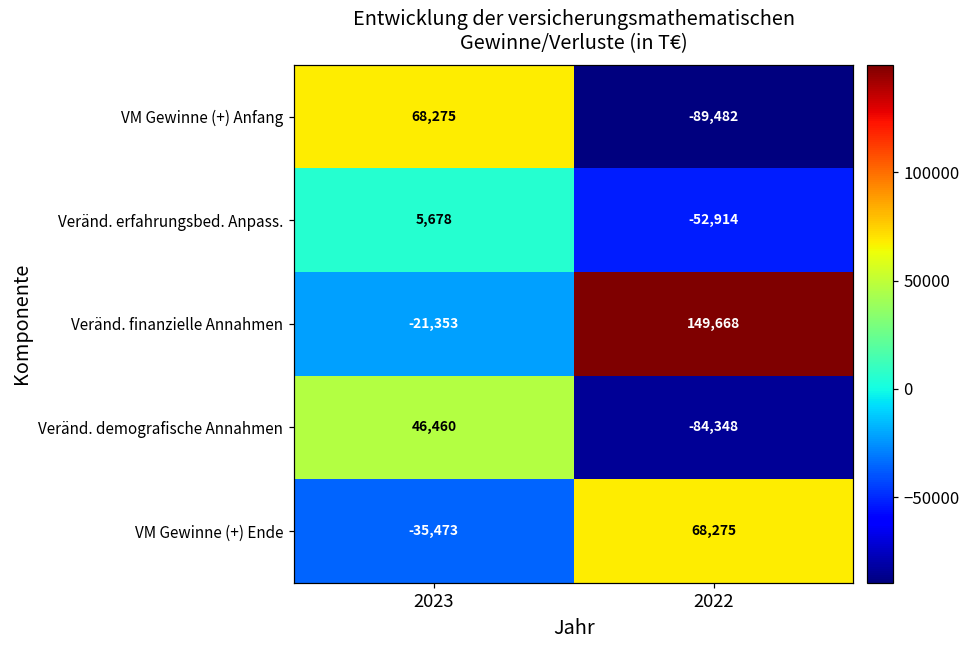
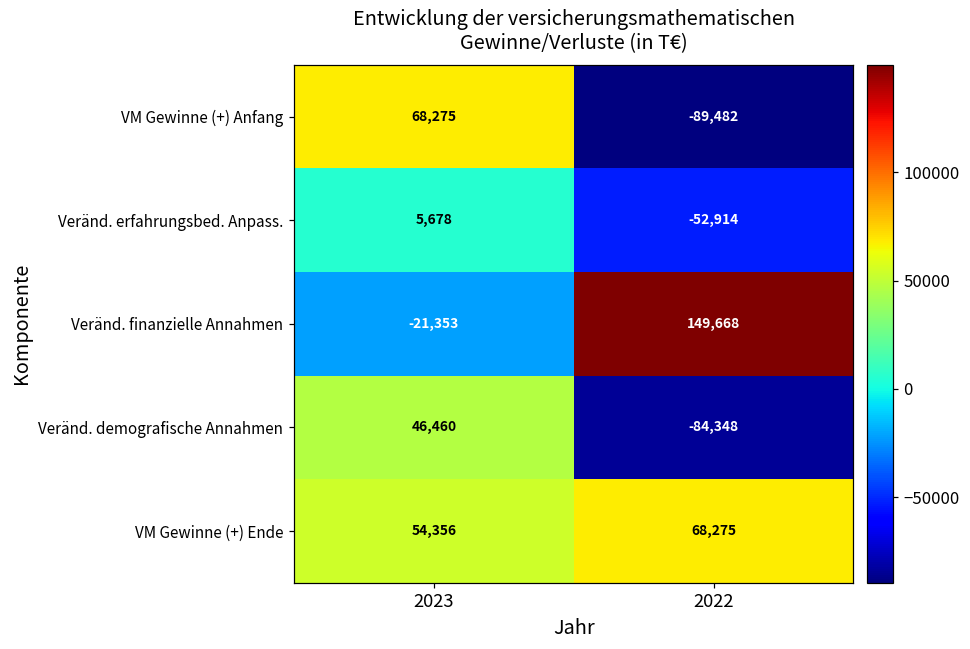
VM Gewinne (+) Ende, 2023: -35,473 -> 54,356
